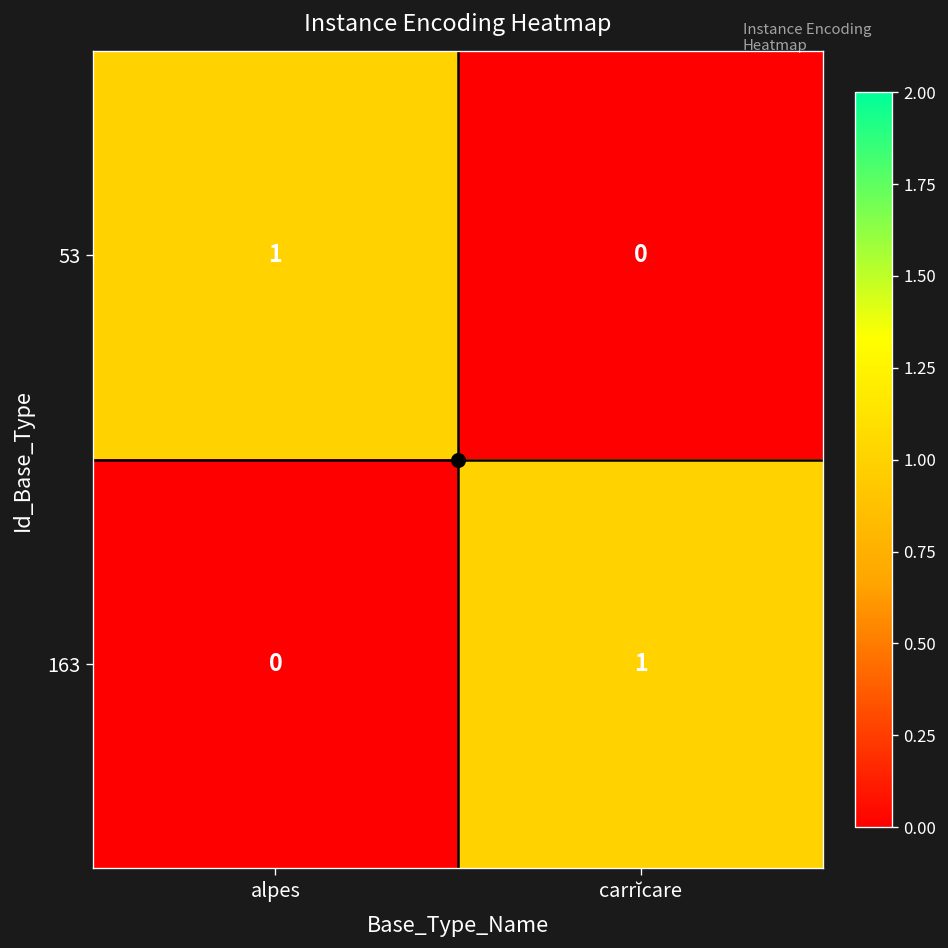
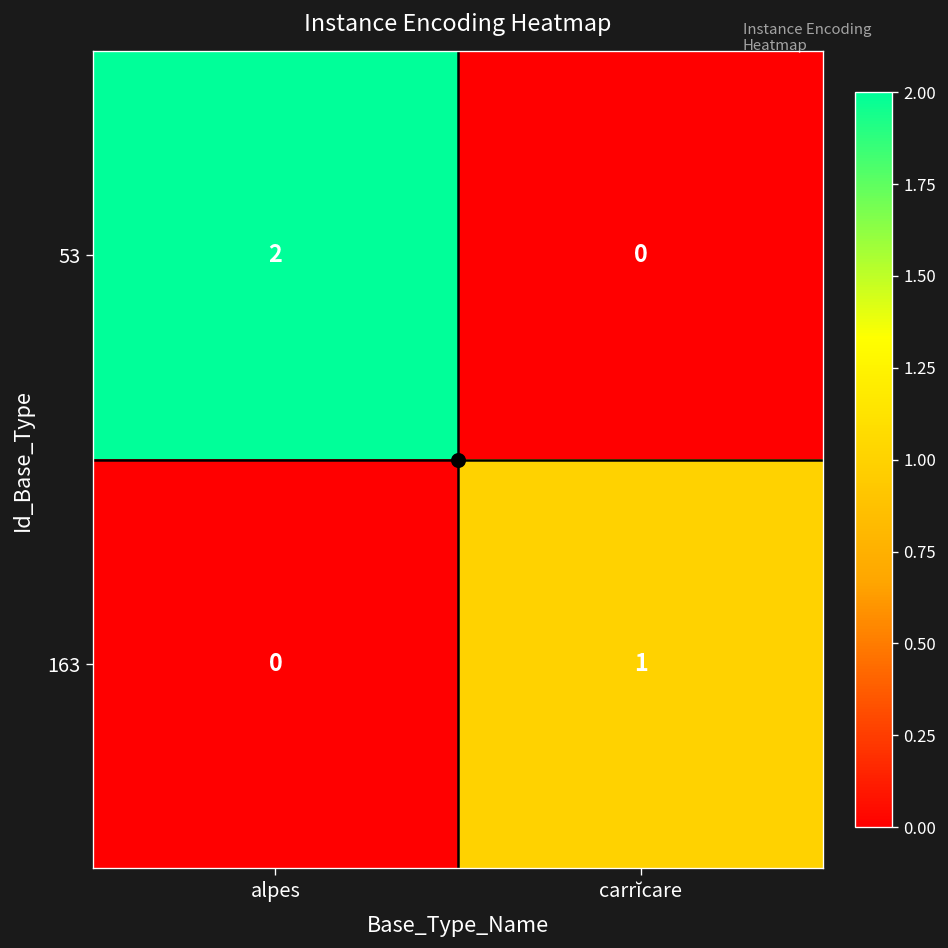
53, alpes: 1 -> 2
